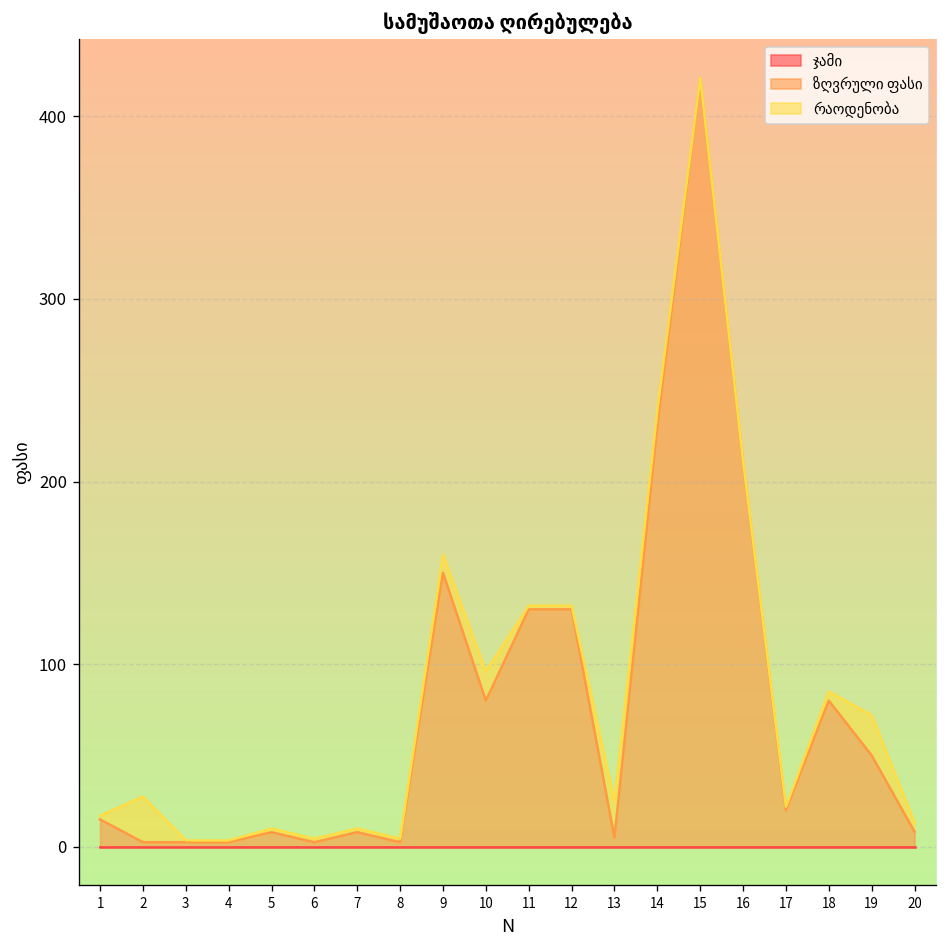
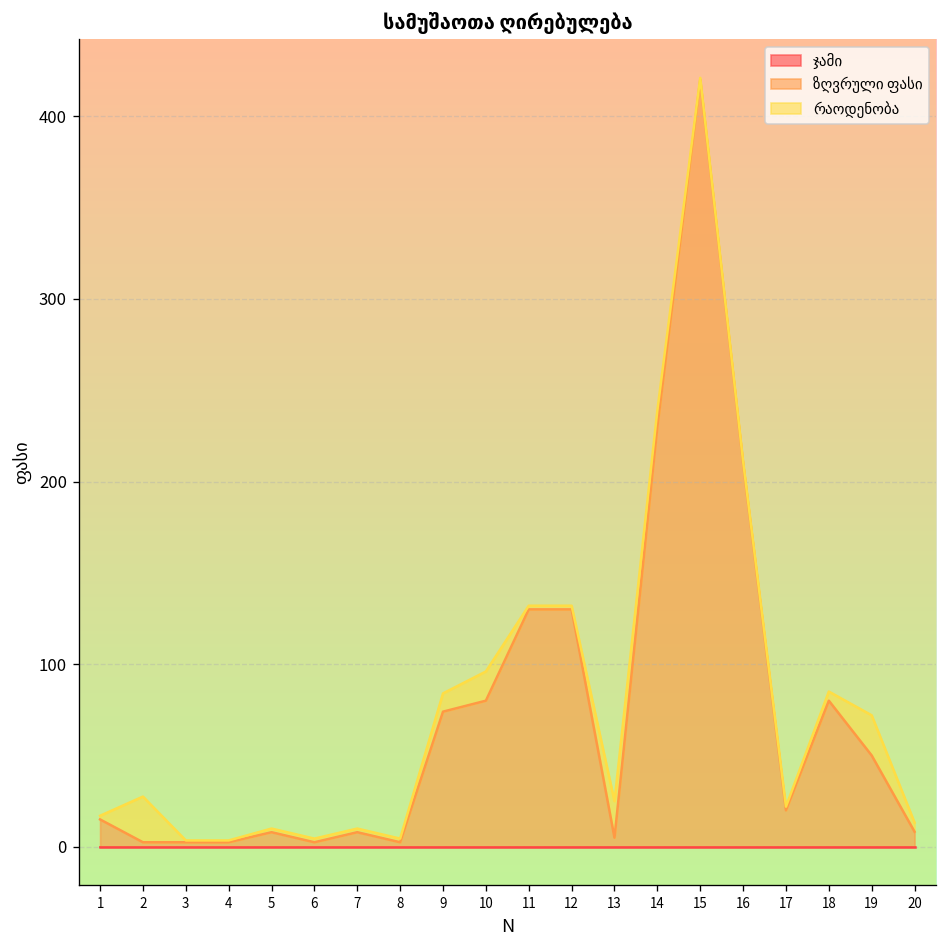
ზღვრული ფასი, 9: 150 -> 74
